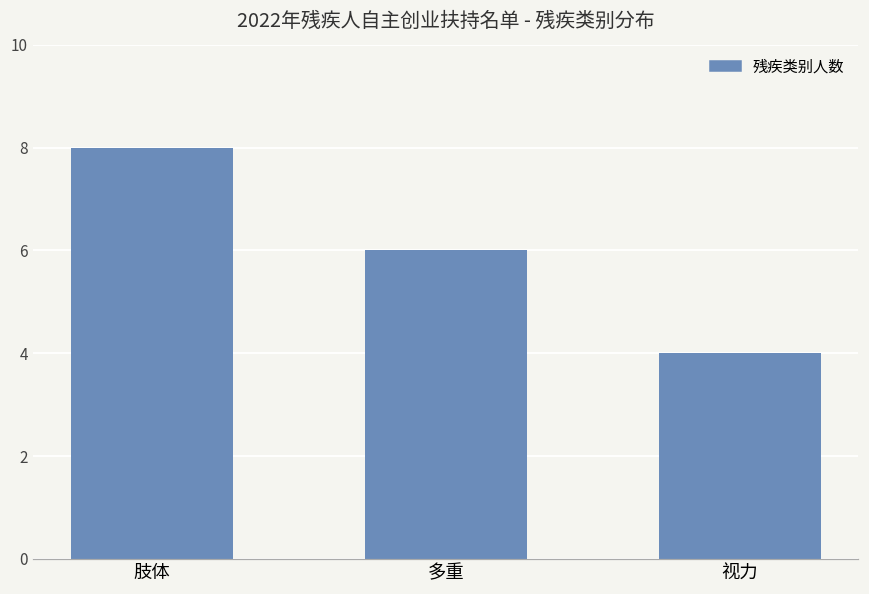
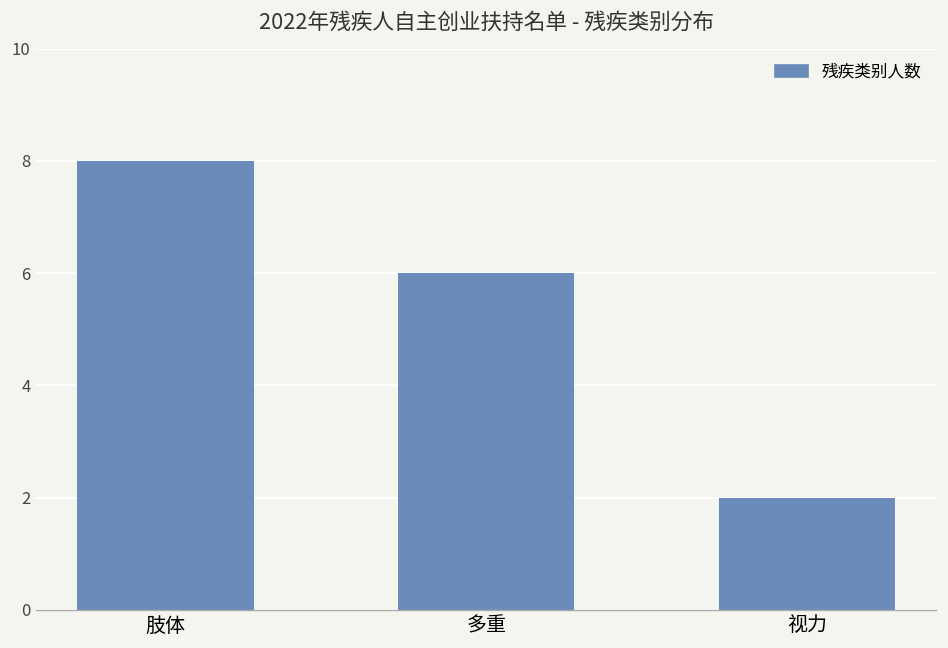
视力: 4 -> 2
